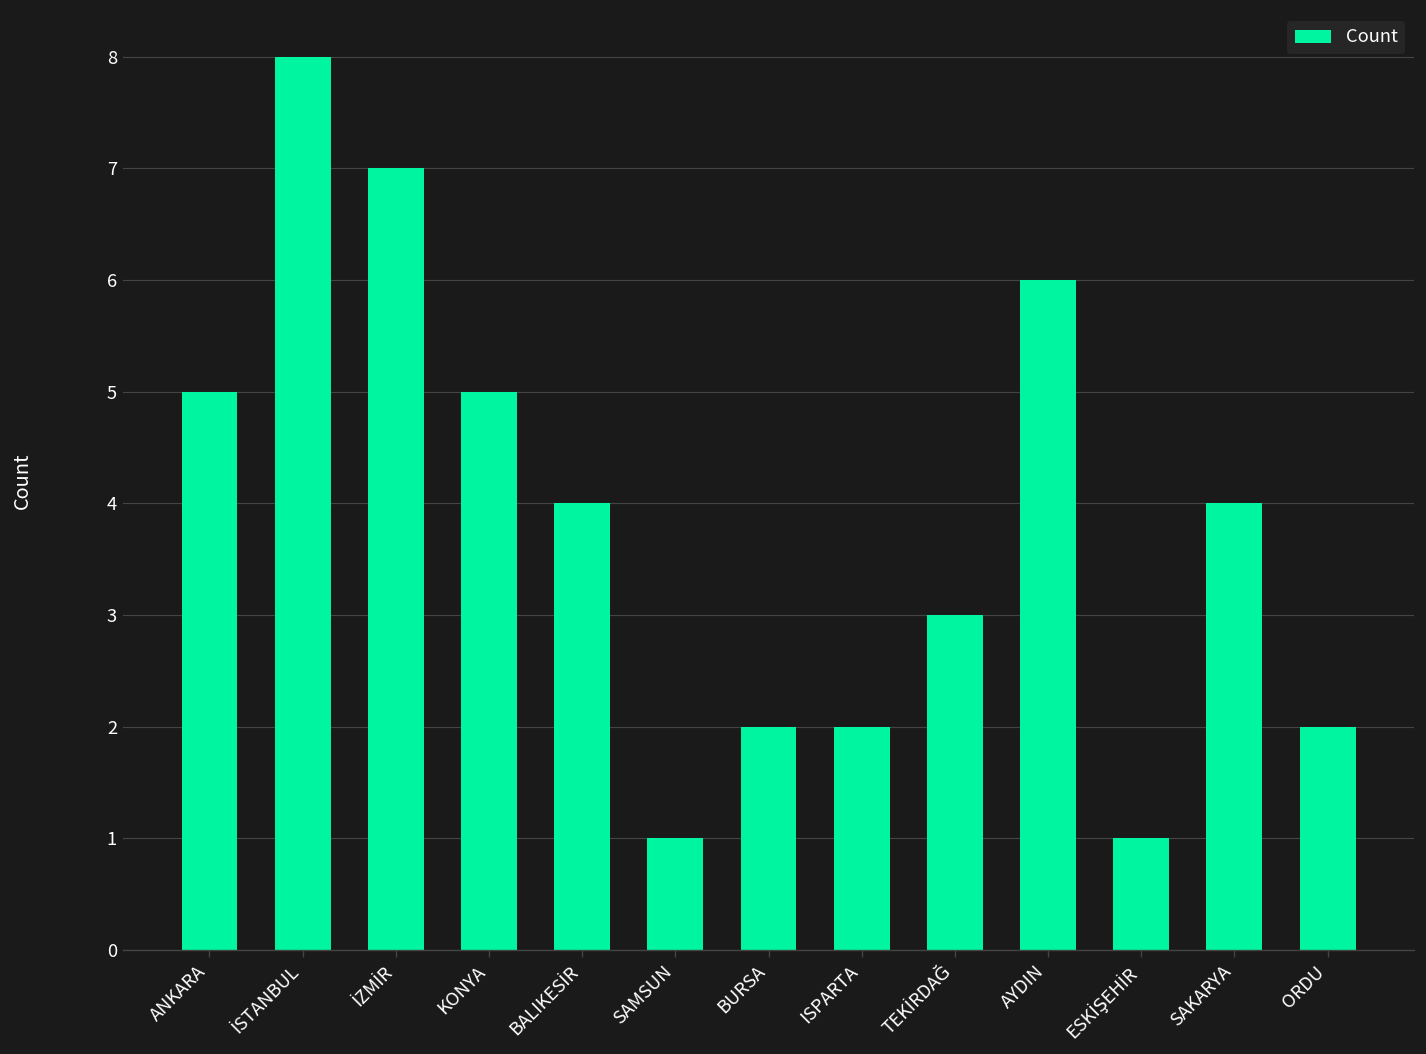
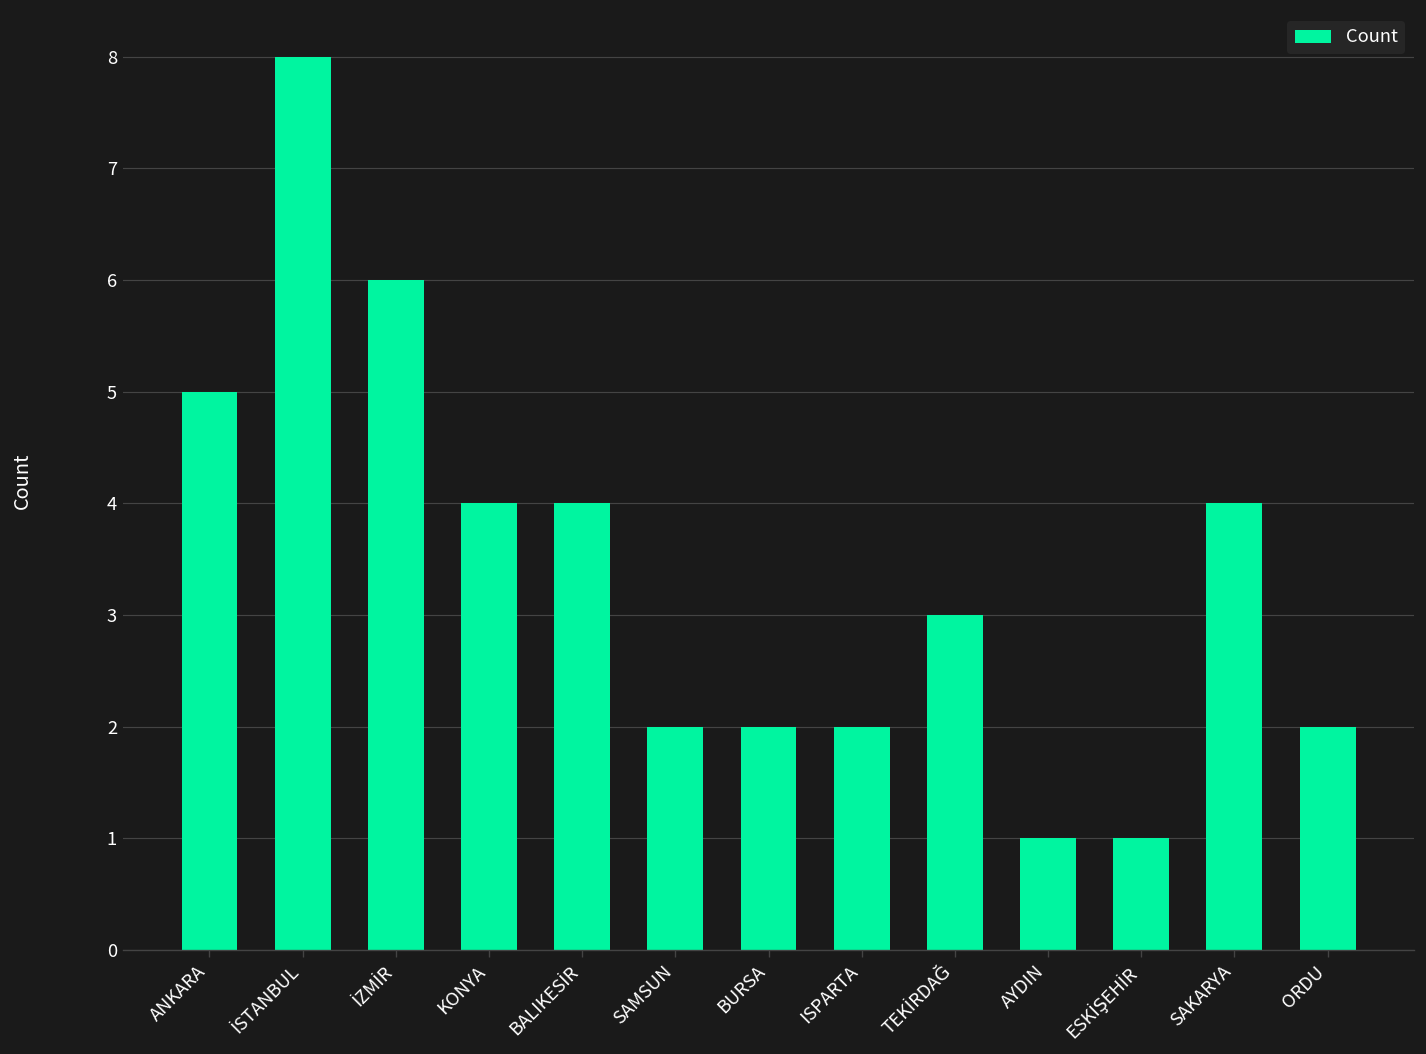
İZMİR: 7 -> 6
KONYA: 5 -> 4
SAMSUN: 1 -> 2
AYDIN: 6 -> 1
